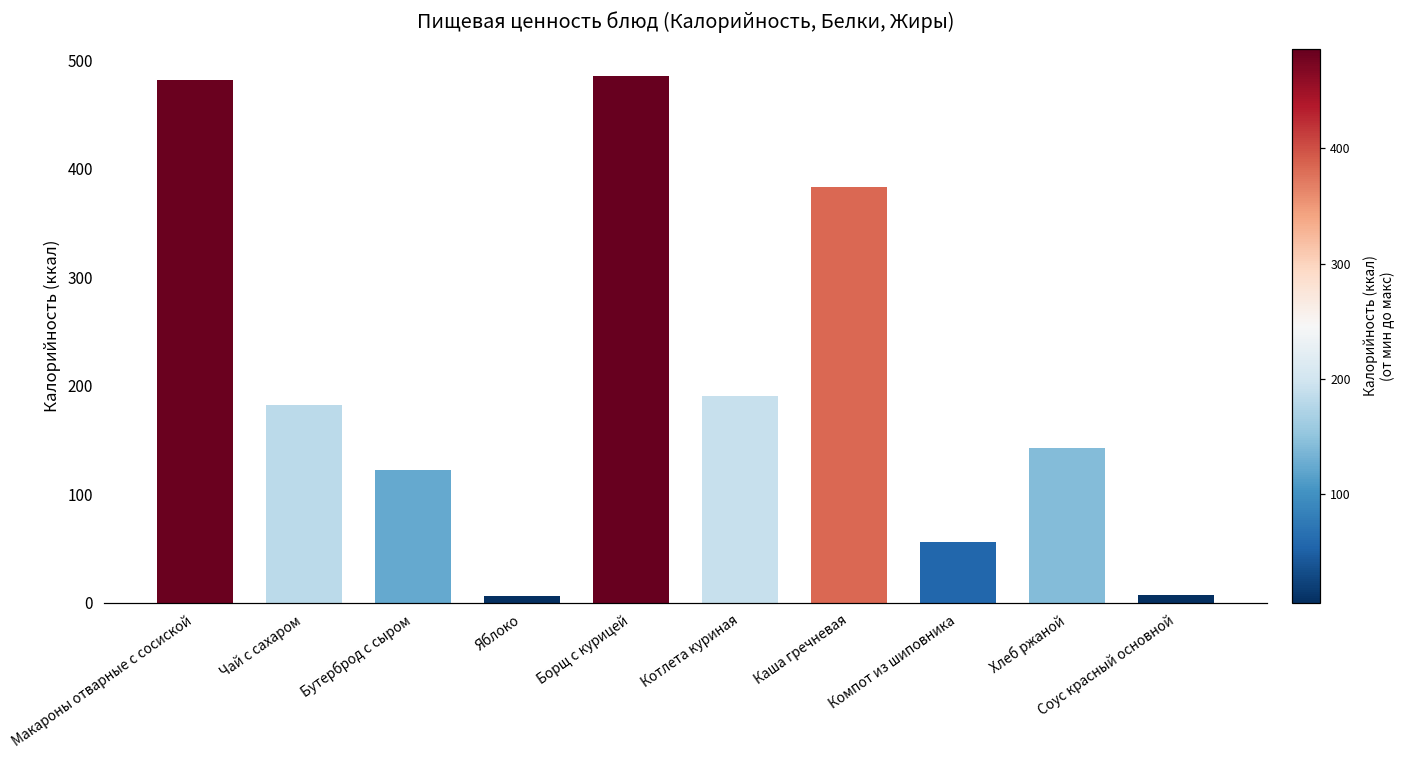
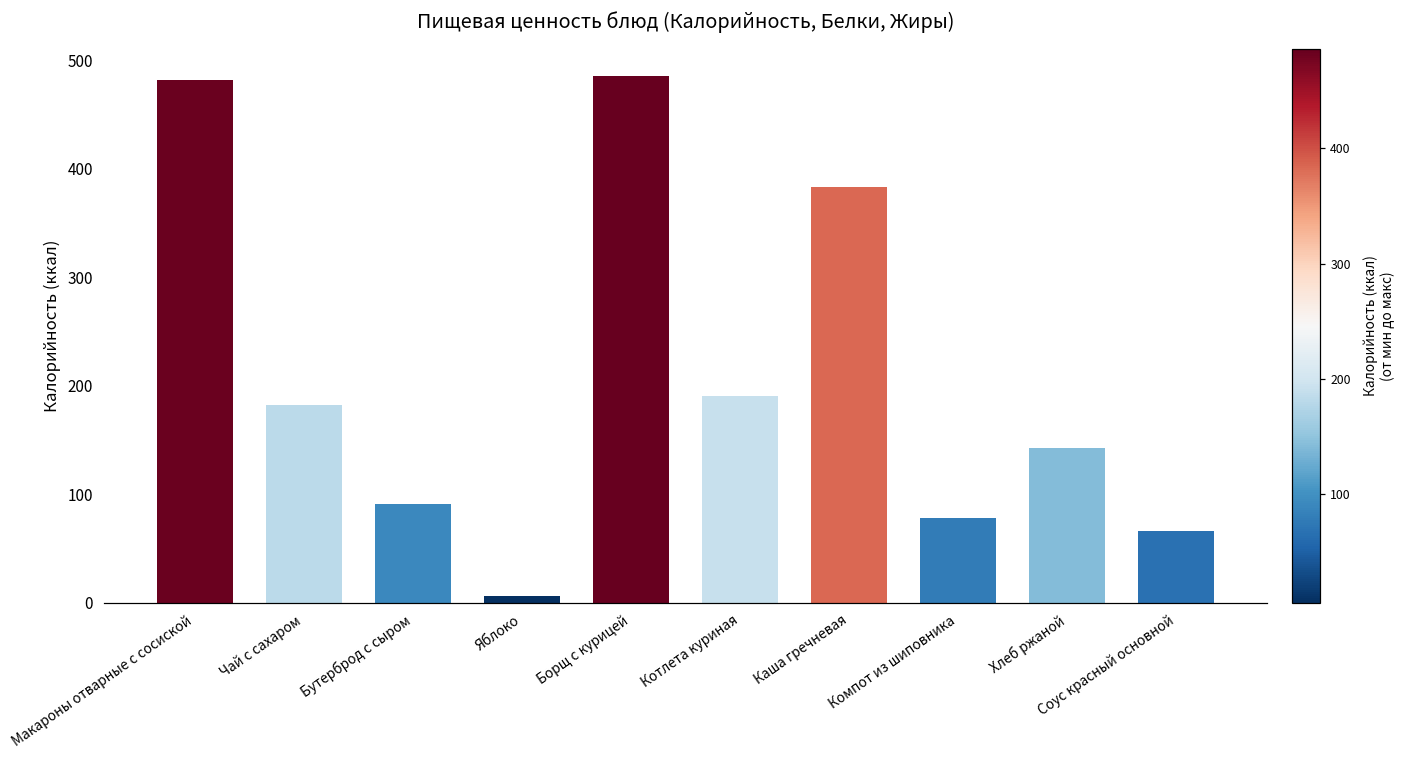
Бутерброд с сыром: 120 -> 90
Компот из шиповника: 60 -> 80
Соус красный основной: 10 -> 70
